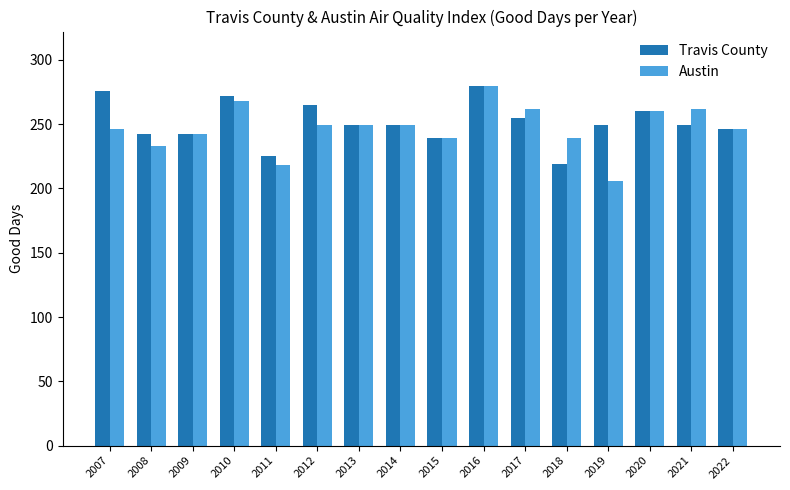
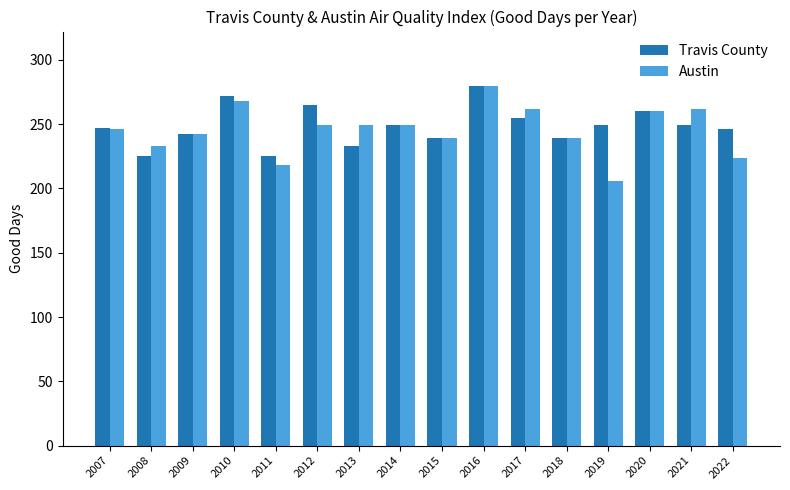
Travis County, 2007: 276 -> 247
Travis County, 2008: 242 -> 225
Travis County, 2013: 249 -> 233
Travis County, 2018: 219 -> 239
Austin, 2022: 246 -> 224
